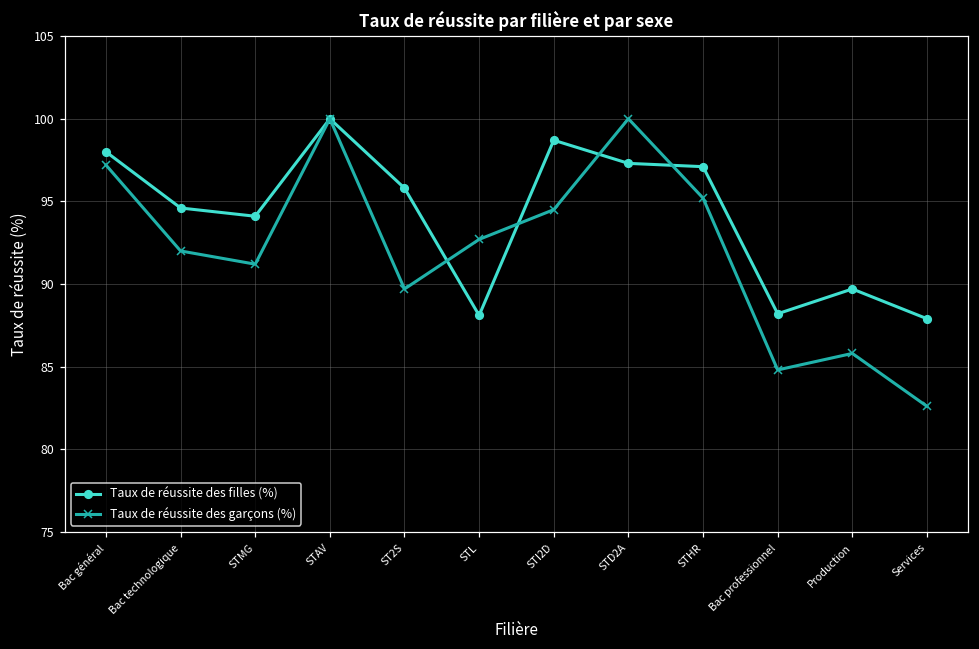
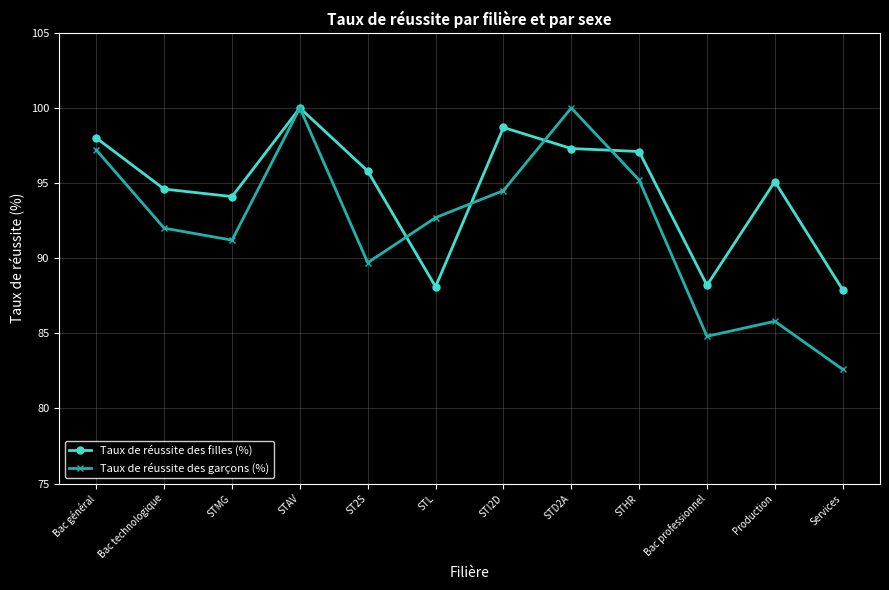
Taux de réussite des filles (%), Production: 89.7 -> 95.1
